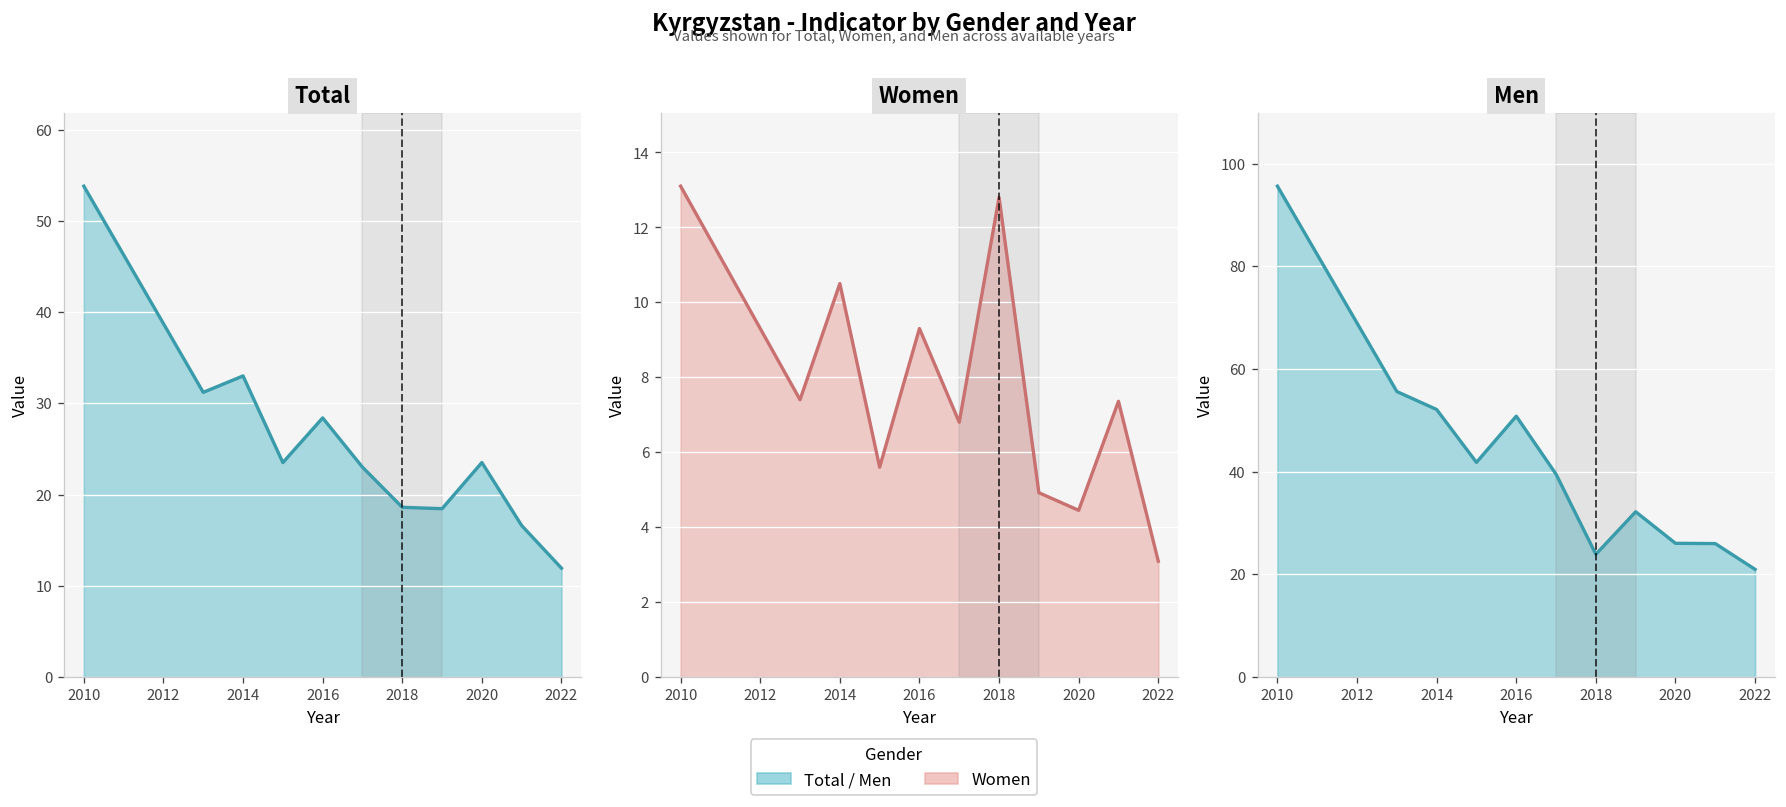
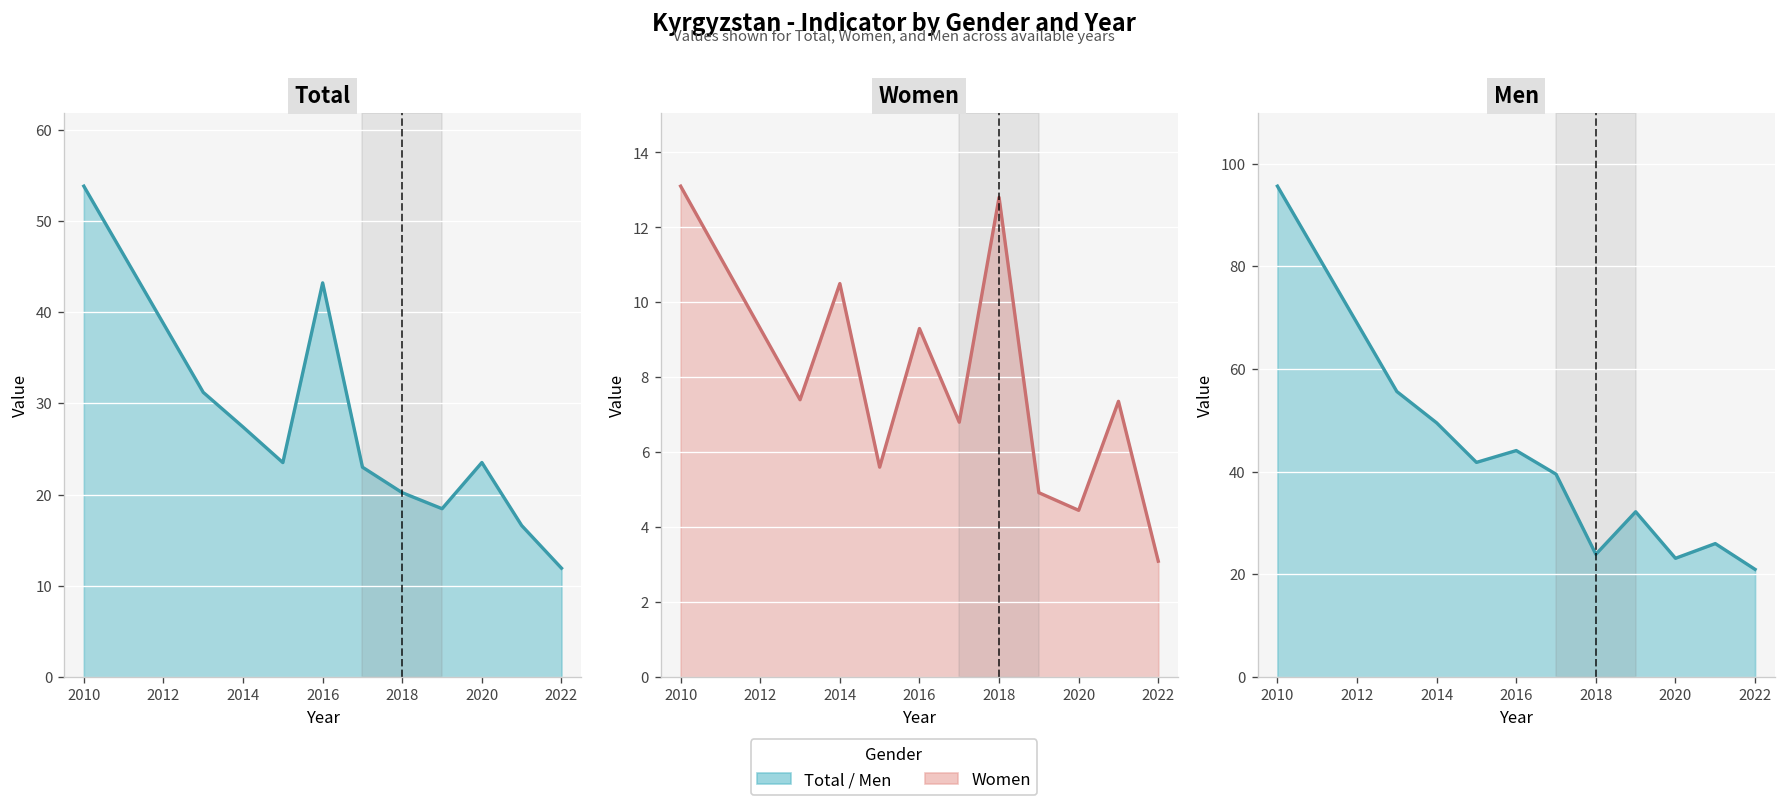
Total, 2014: 33 -> 27
Total, 2016: 28 -> 43
Total, 2018: 19 -> 20
Men, 2014: 52 -> 50
Men, 2016: 51 -> 44
Men, 2020: 26 -> 23
